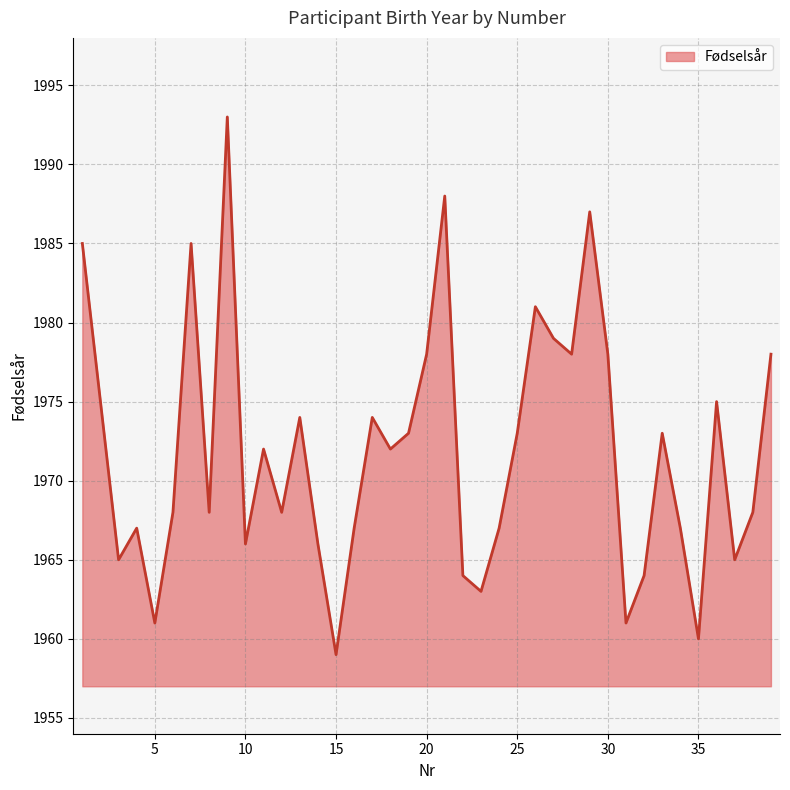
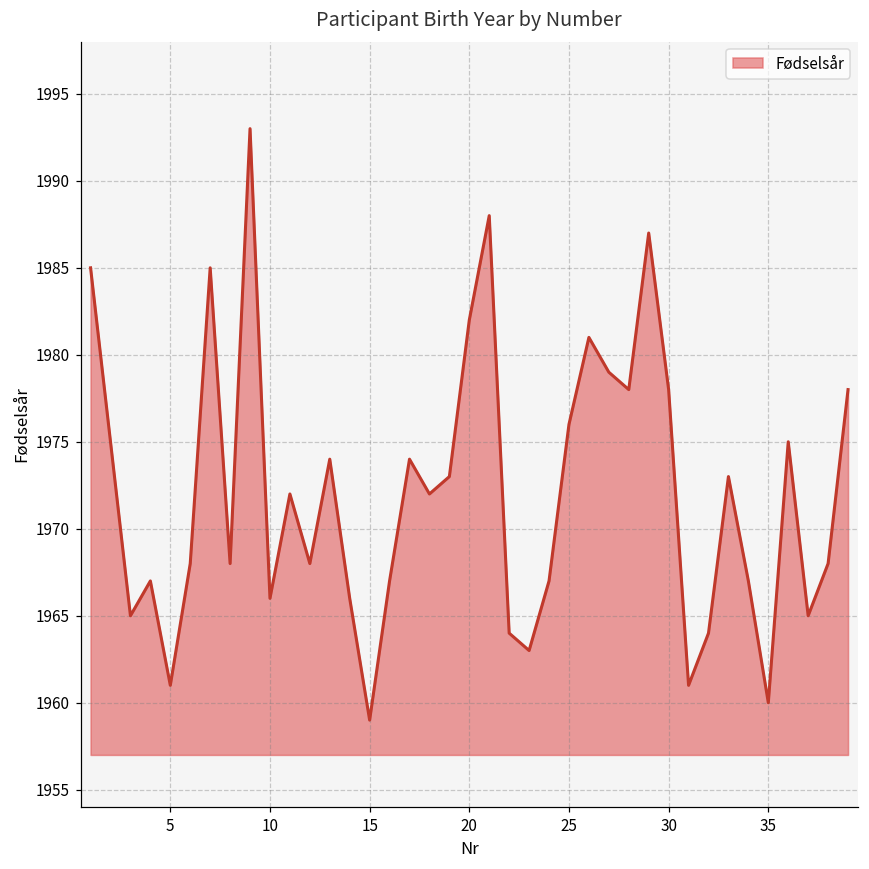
20: 1978 -> 1982
25: 1973 -> 1976
